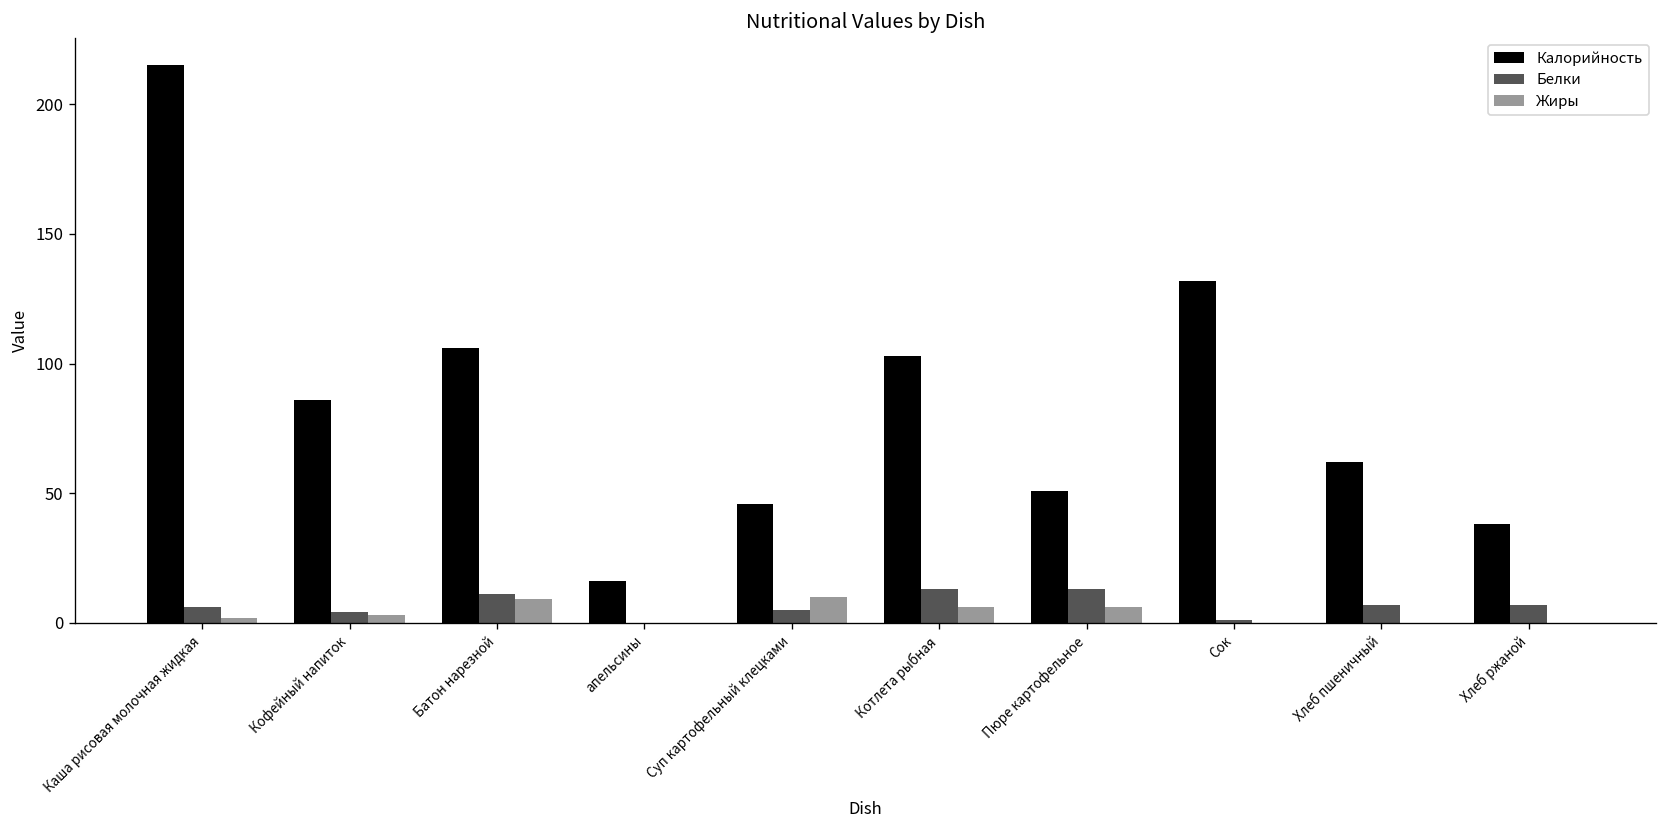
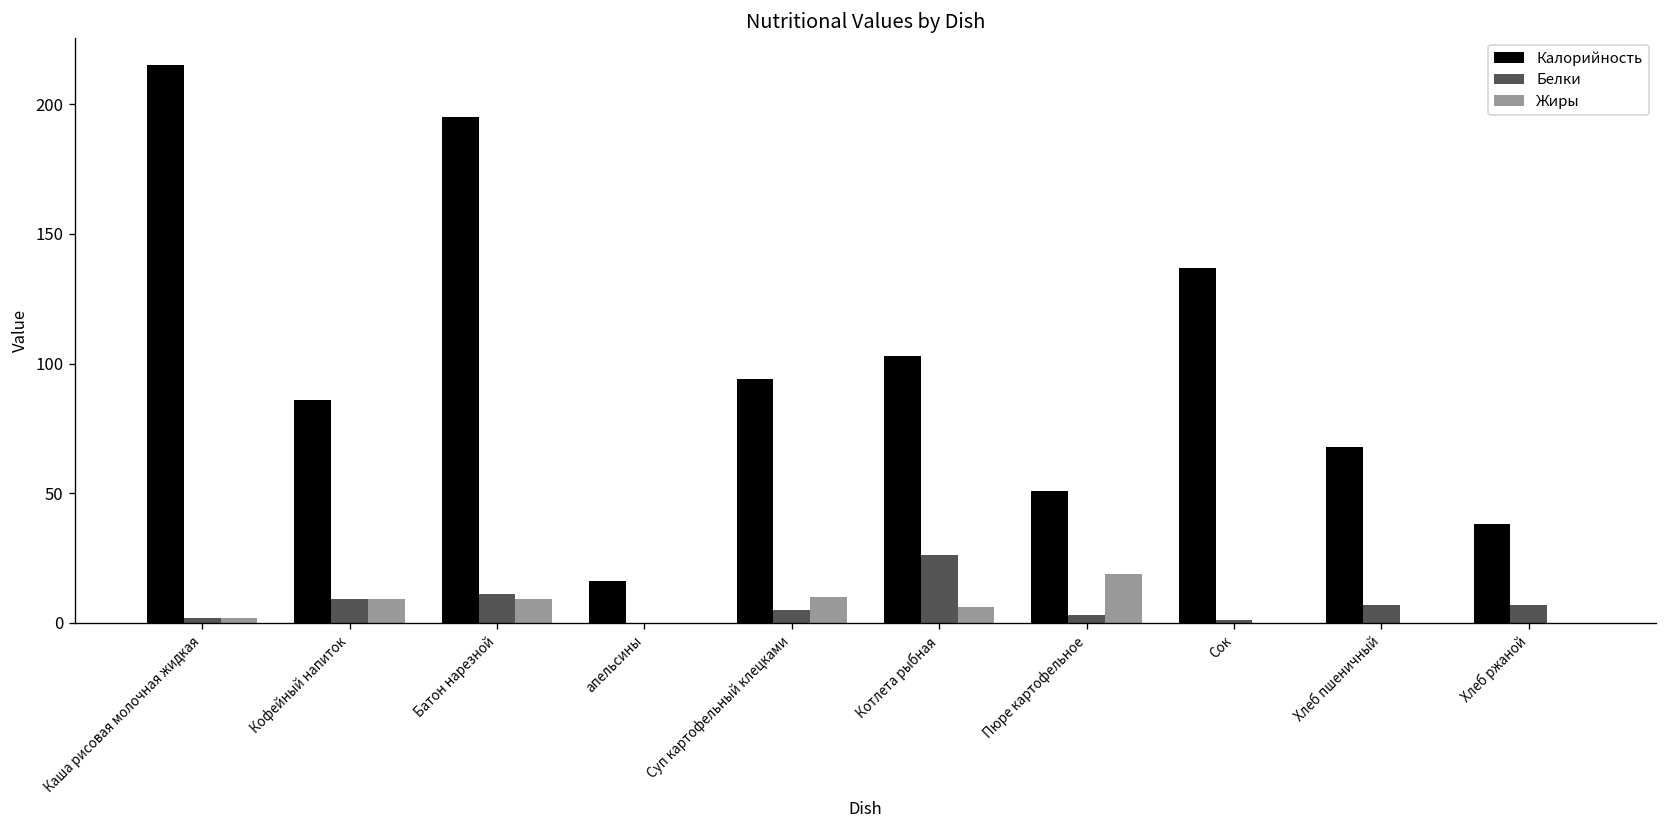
Белки, Каша рисовая молочная жидкая: 6 -> 2
Белки, Кофейный напиток: 4 -> 9
Жиры, Кофейный напиток: 3 -> 9
Калорийность, Батон нарезной: 106 -> 195
Калорийность, Суп картофельный клецками: 46 -> 94
Белки, Котлета рыбная: 13 -> 26
Белки, Пюре картофельное: 13 -> 3
Жиры, Пюре картофельное: 6 -> 19
Калорийность, Сок: 132 -> 137
Калорийность, Хлеб пшеничный: 62 -> 68
